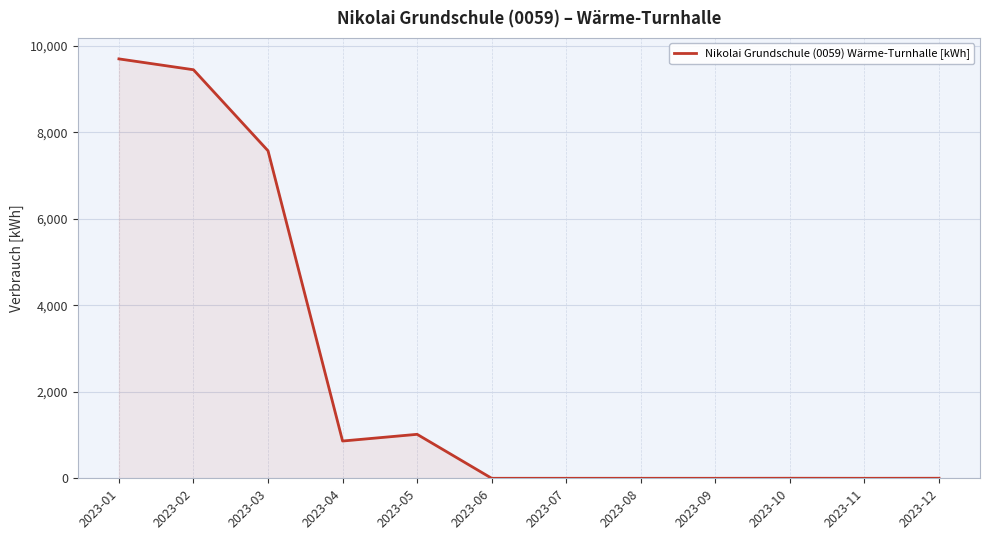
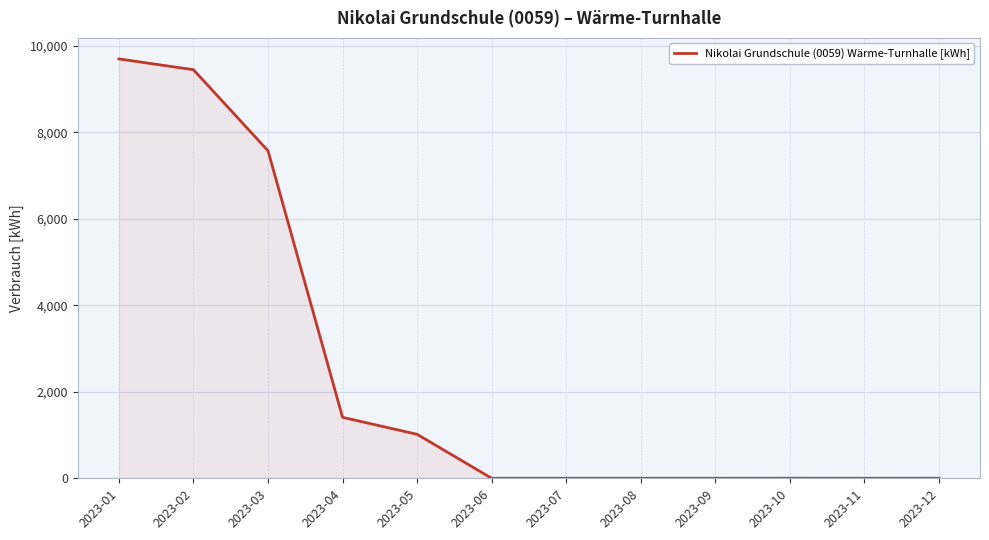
2023-04: 900 -> 1,400
